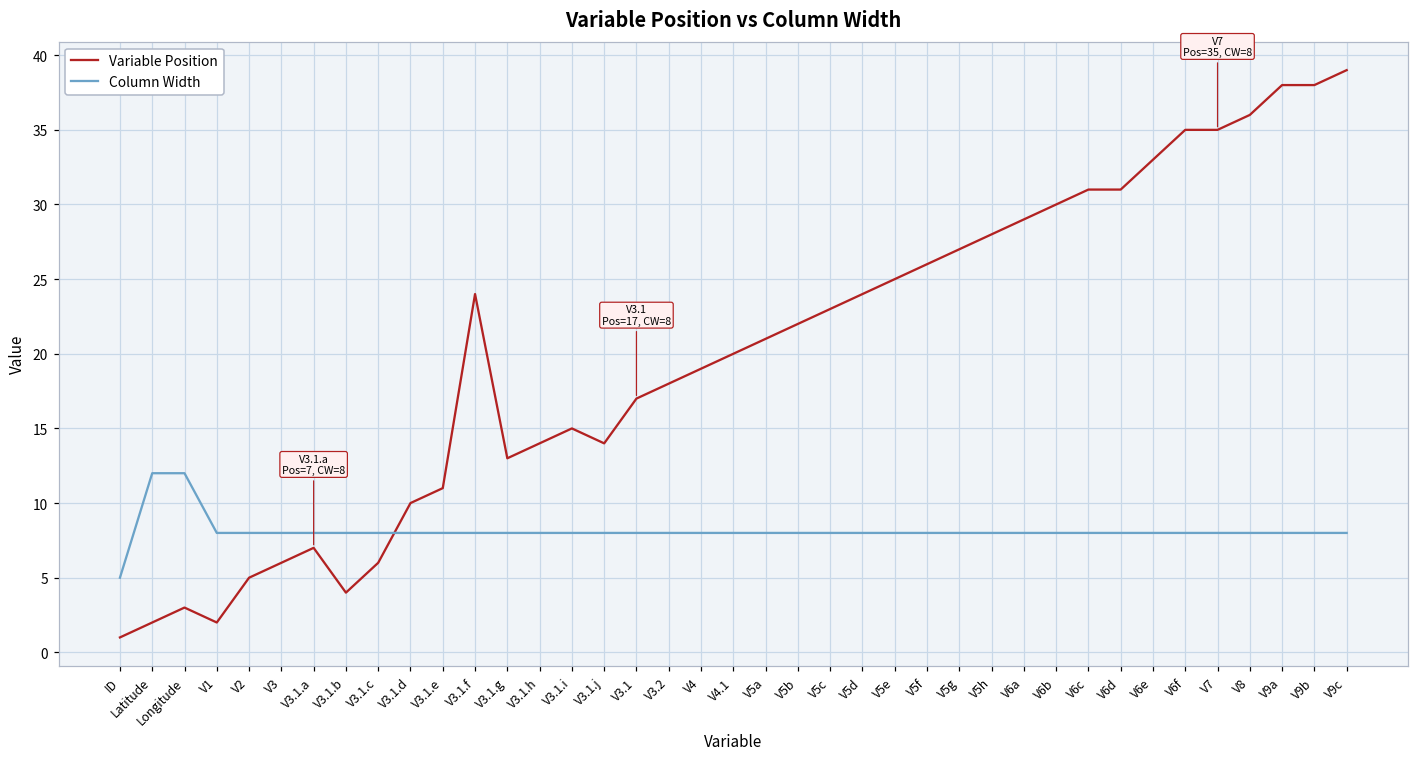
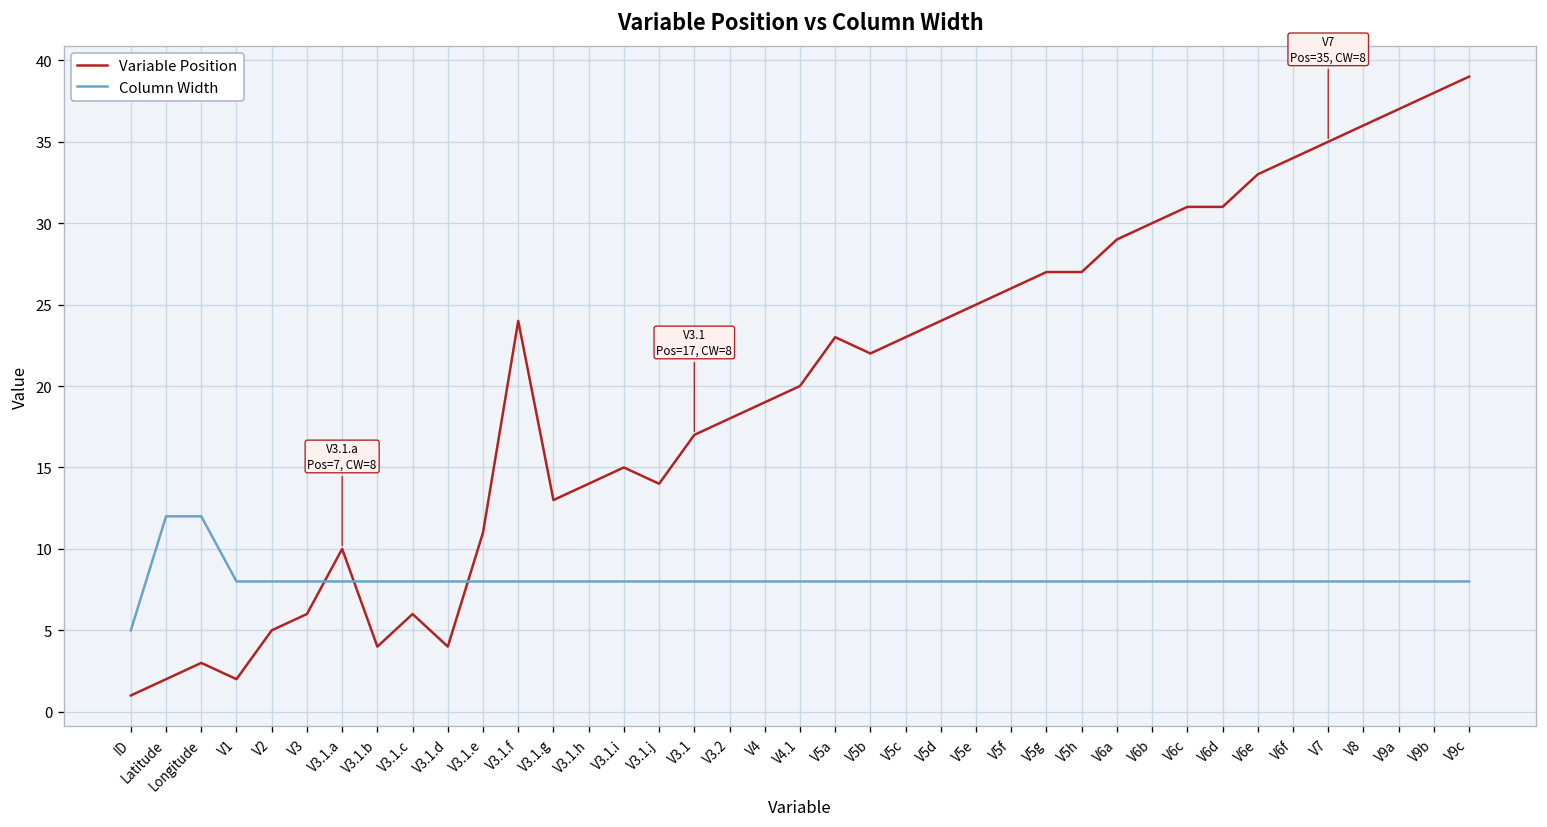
Variable Position, V3.1.a: 7 -> 10
Variable Position, V3.1.d: 10 -> 4
Variable Position, V5a: 21 -> 23
Variable Position, V5h: 28 -> 27
Variable Position, V6f: 35 -> 34
Variable Position, V9a: 38 -> 37
